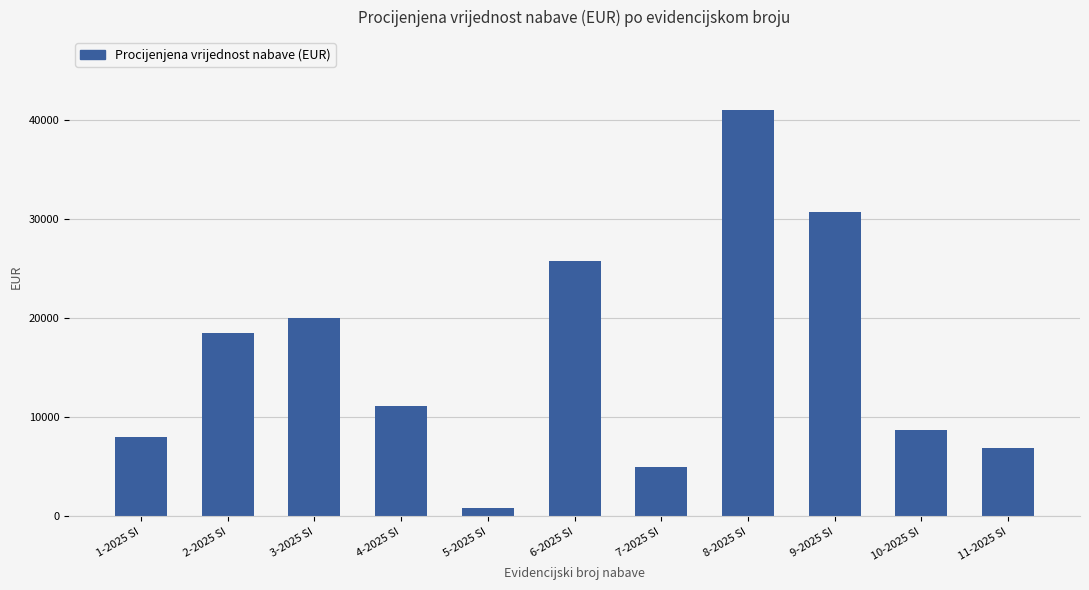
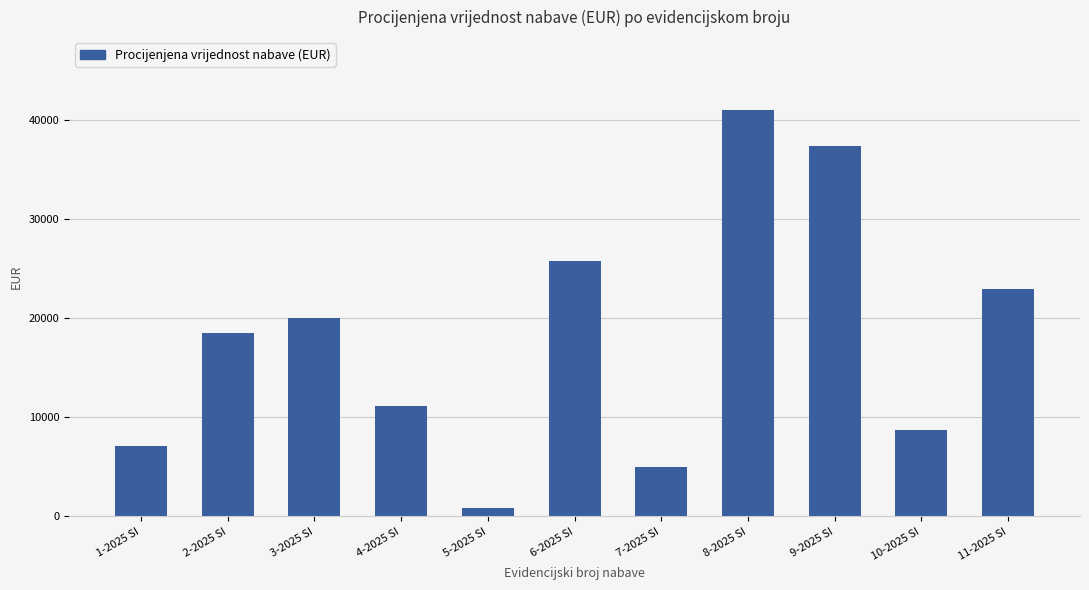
1-2025 SI: 8000 -> 7000
9-2025 SI: 31000 -> 37000
11-2025 SI: 7000 -> 23000
